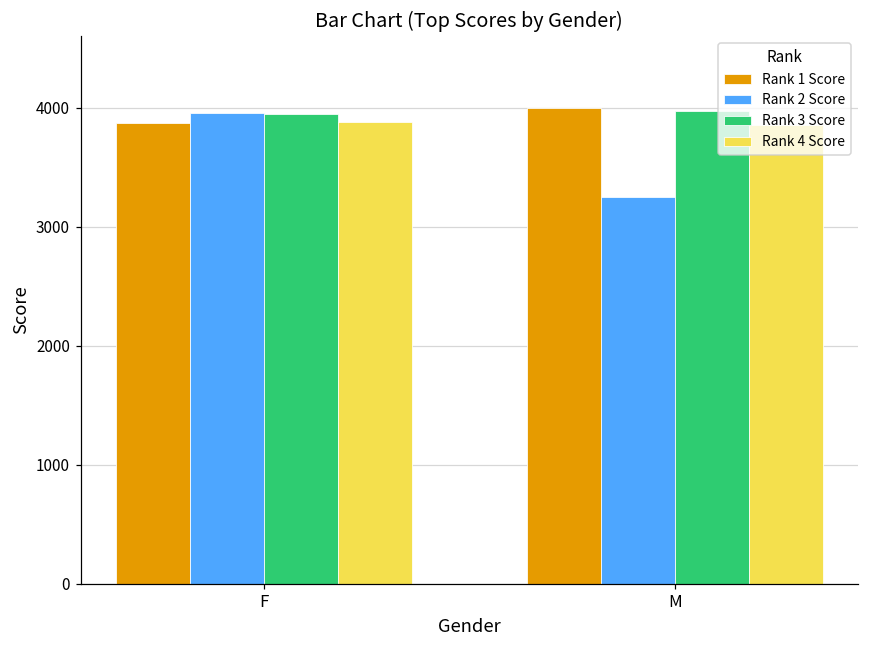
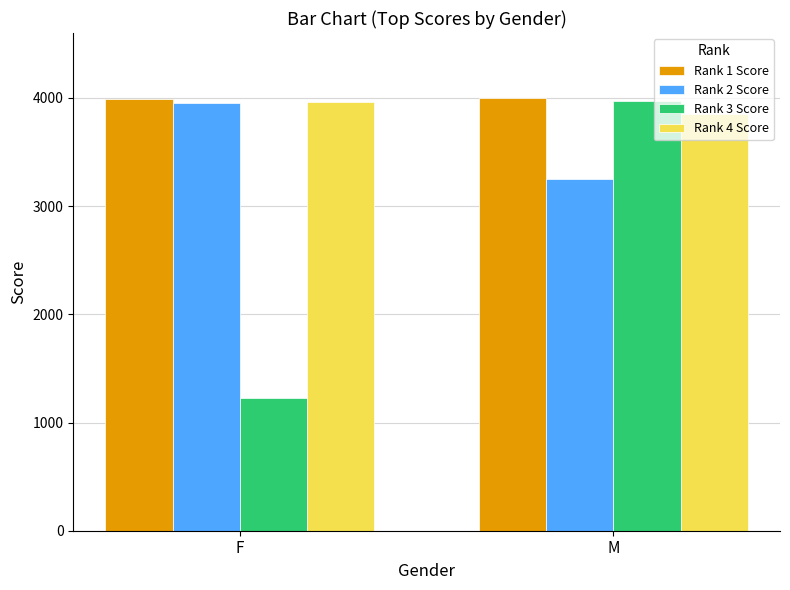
Rank 1 Score, F: 3870 -> 3990
Rank 3 Score, F: 3950 -> 1230
Rank 4 Score, F: 3880 -> 3960
